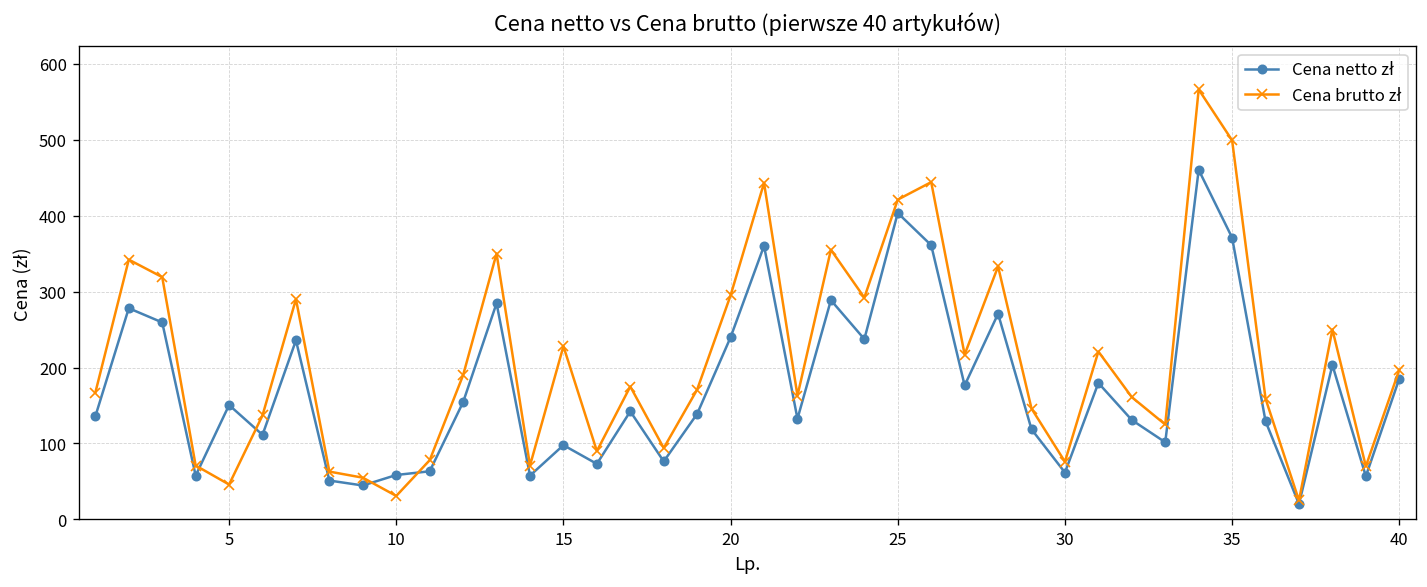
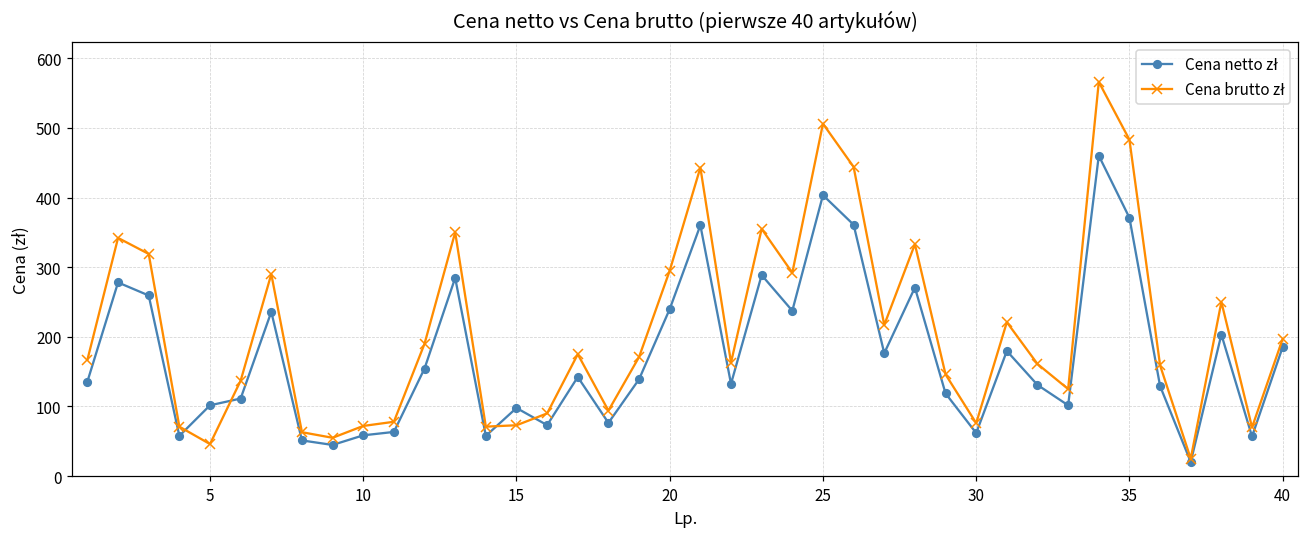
Cena netto zł, 5: 150 -> 100
Cena brutto zł, 10: 30 -> 70
Cena brutto zł, 15: 230 -> 70
Cena brutto zł, 25: 420 -> 510
Cena brutto zł, 35: 500 -> 480
